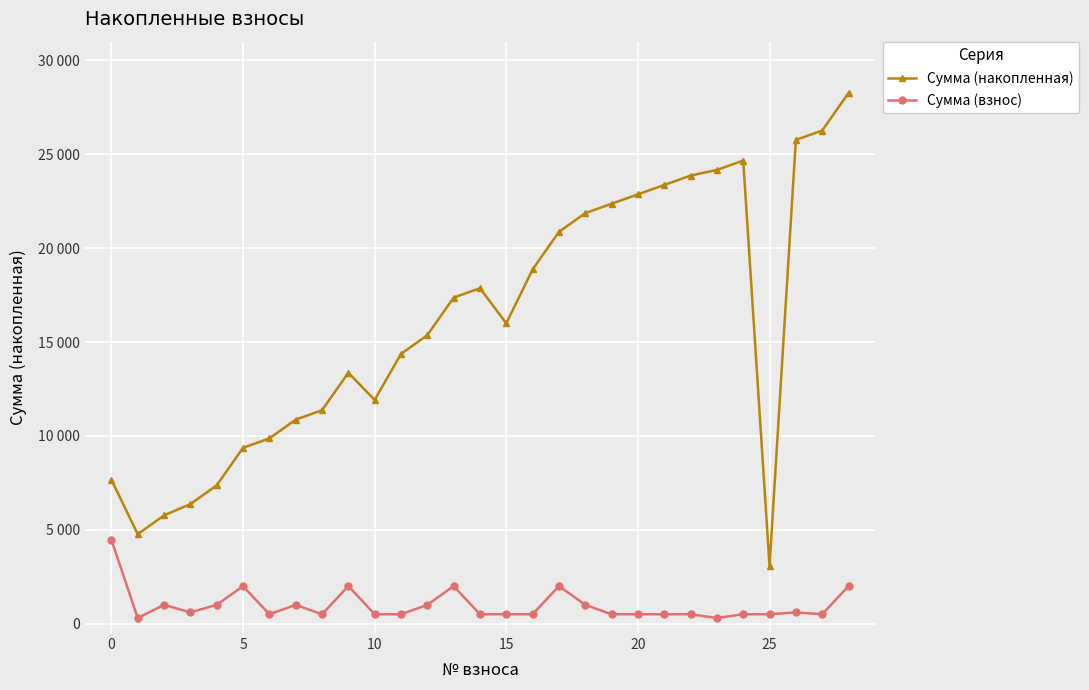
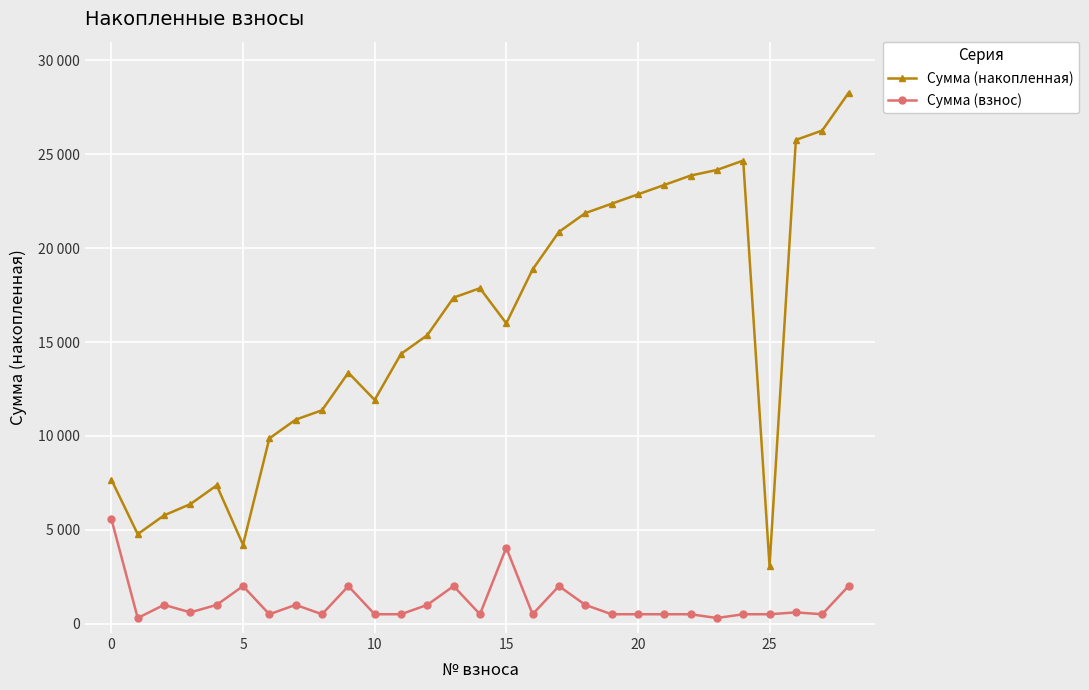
Сумма (взнос), 0: 4500 -> 5600
Сумма (накопленная), 5: 9400 -> 4200
Сумма (взнос), 15: 500 -> 4000
